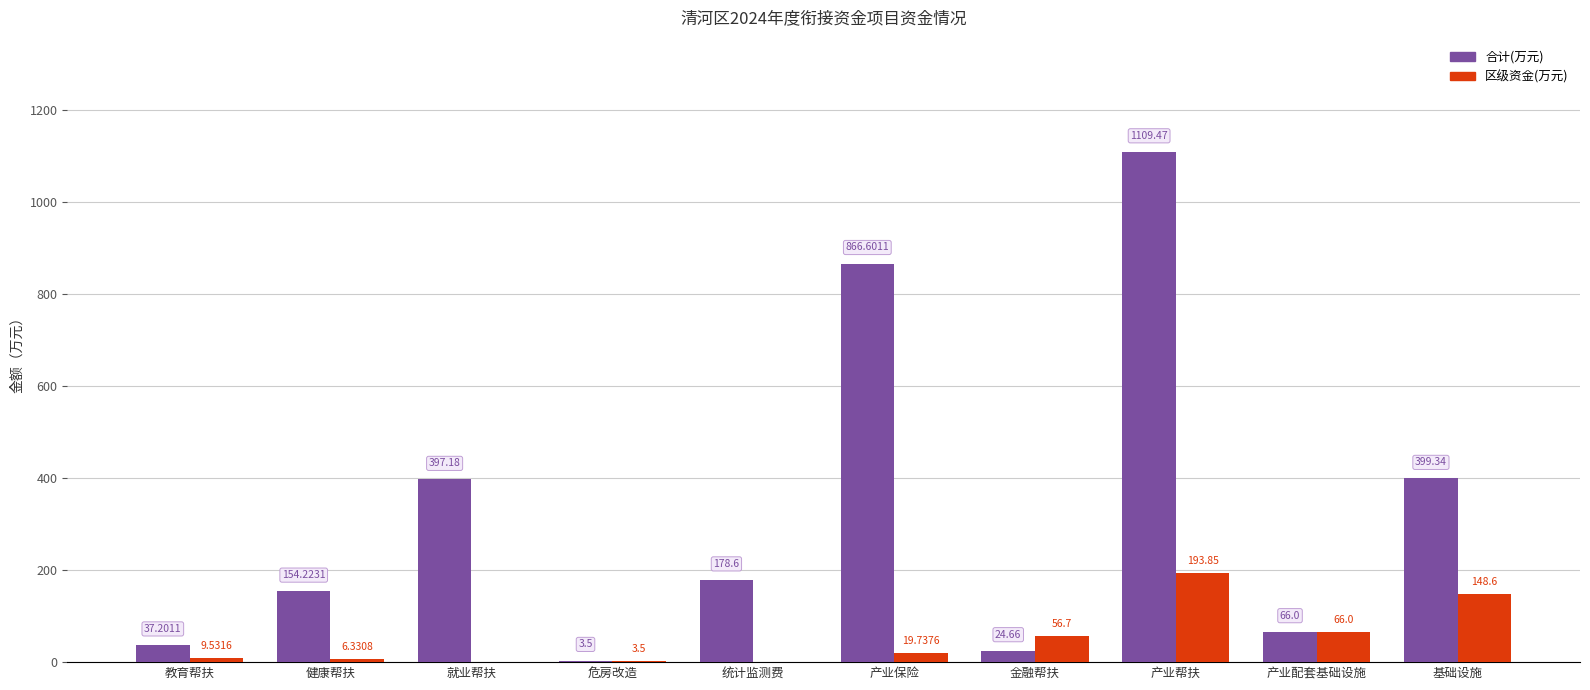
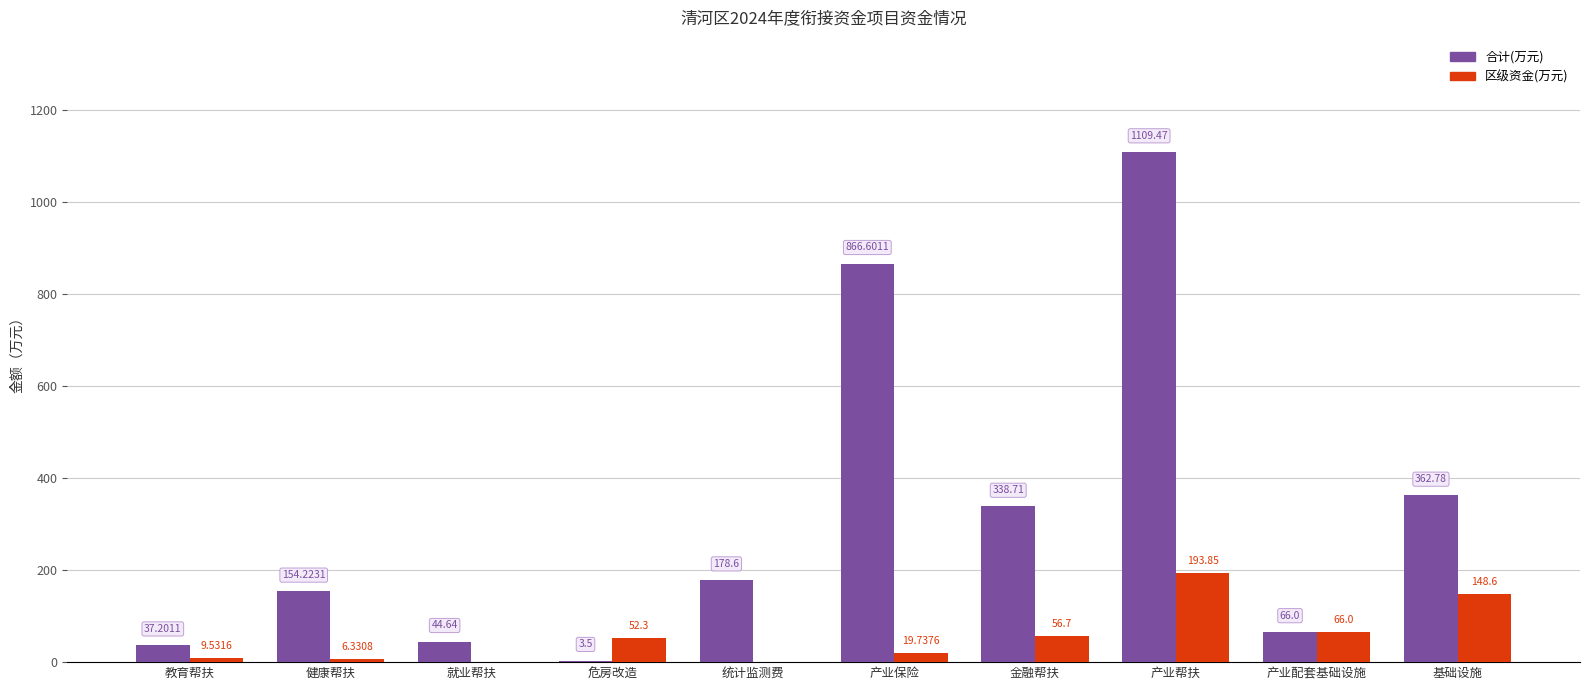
合计(万元), 就业帮扶: 397.18 -> 44.64
区级资金(万元), 危房改造: 3.5 -> 52.3
合计(万元), 金融帮扶: 24.66 -> 338.71
合计(万元), 基础设施: 399.34 -> 362.78
